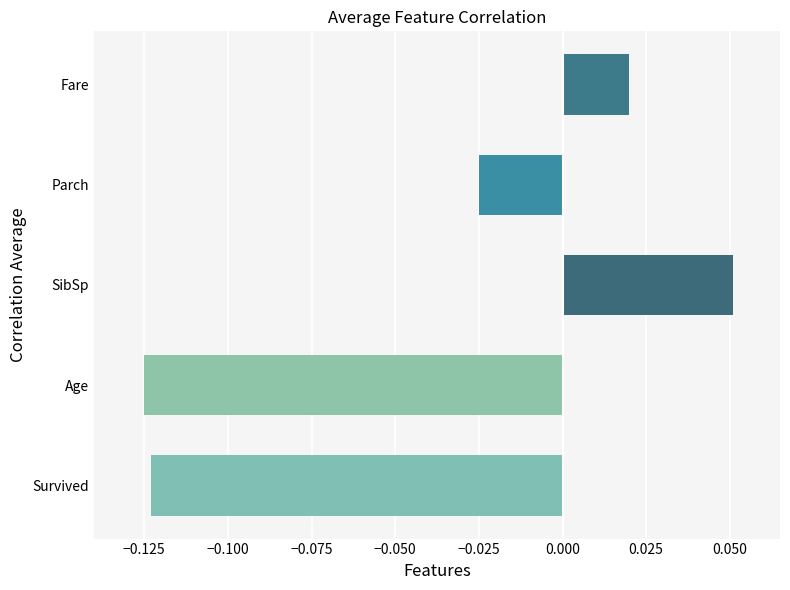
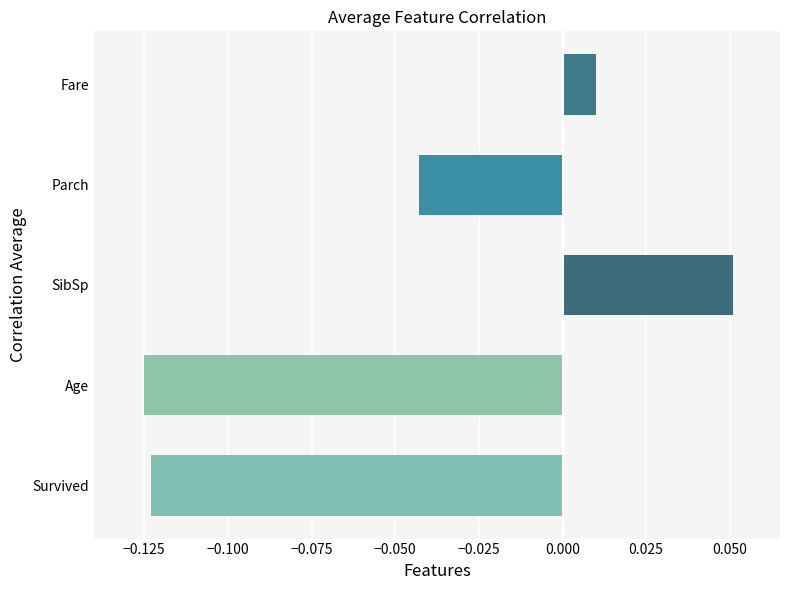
Fare: 0.02 -> 0.01
Parch: -0.025 -> -0.043
